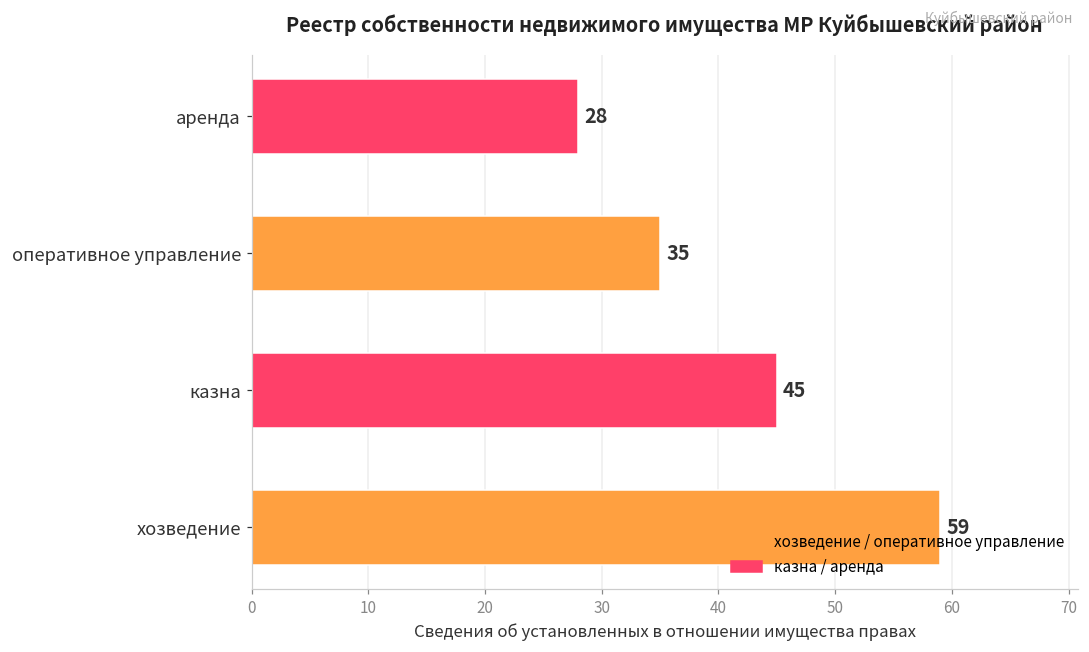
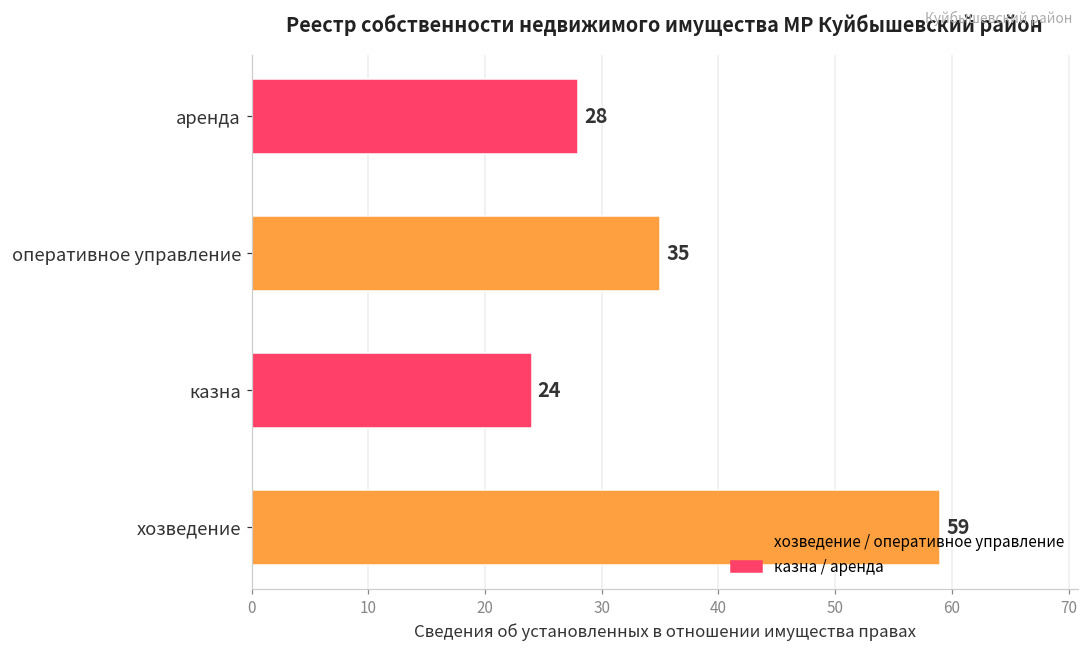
казна: 45 -> 24
